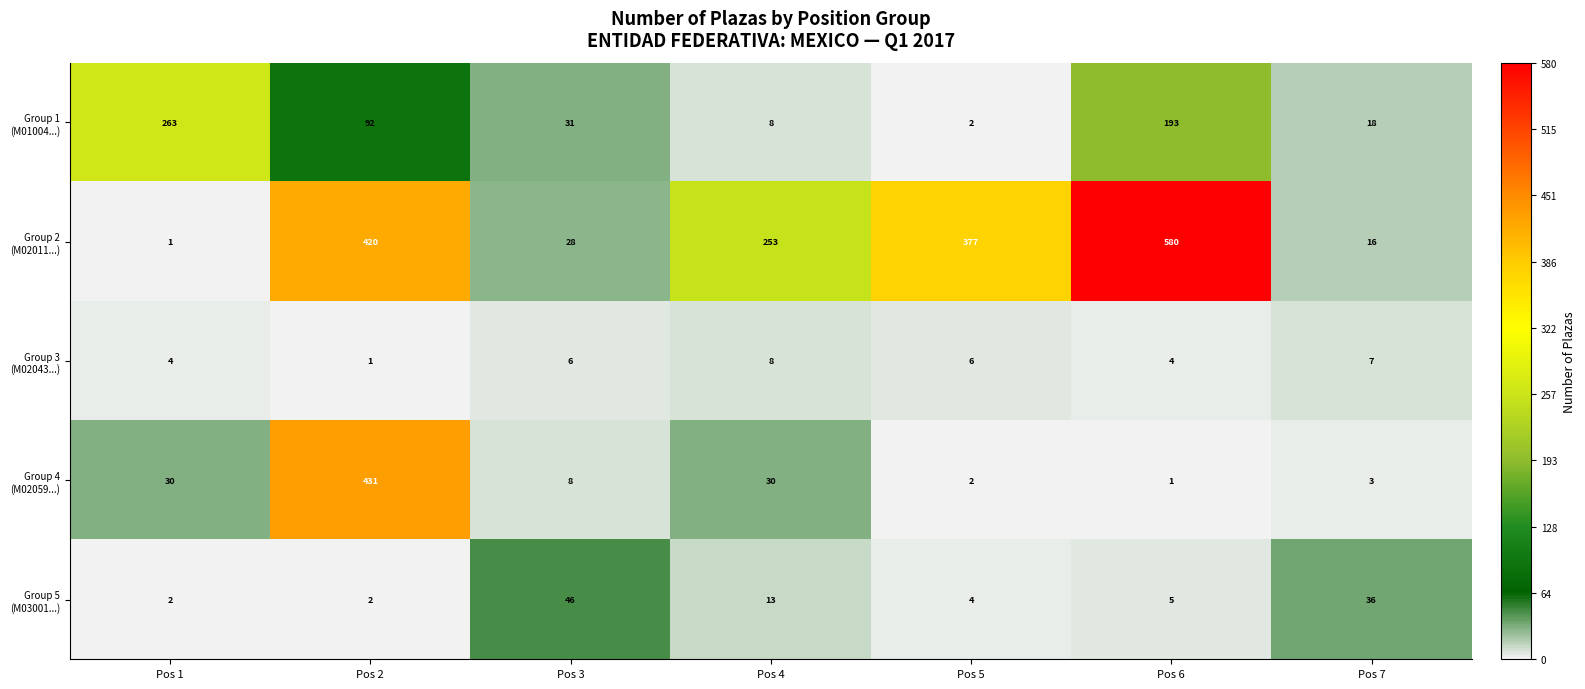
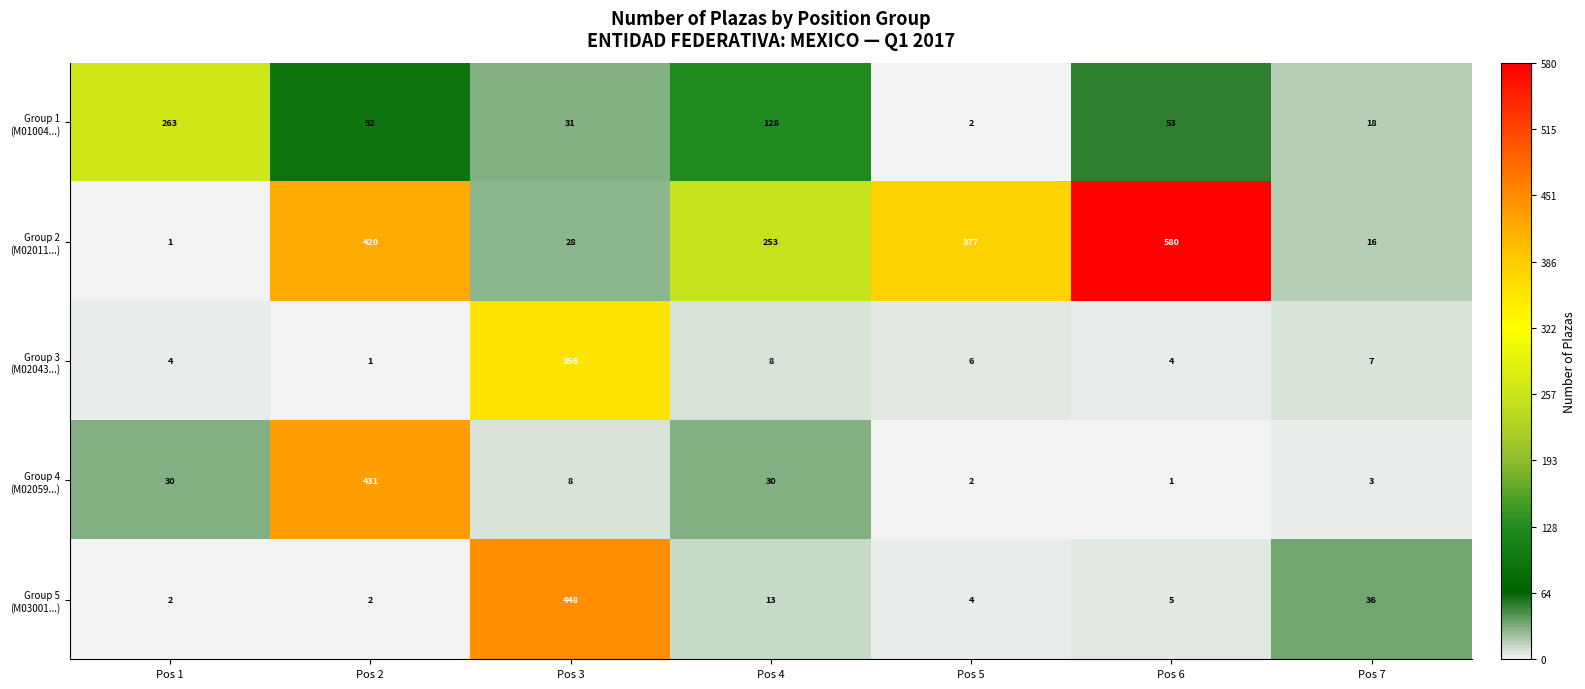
Group 1 (M01004...), Pos 4: 8 -> 128
Group 1 (M01004...), Pos 6: 193 -> 53
Group 3 (M02043...), Pos 3: 6 -> 356
Group 5 (M03001...), Pos 3: 46 -> 448
